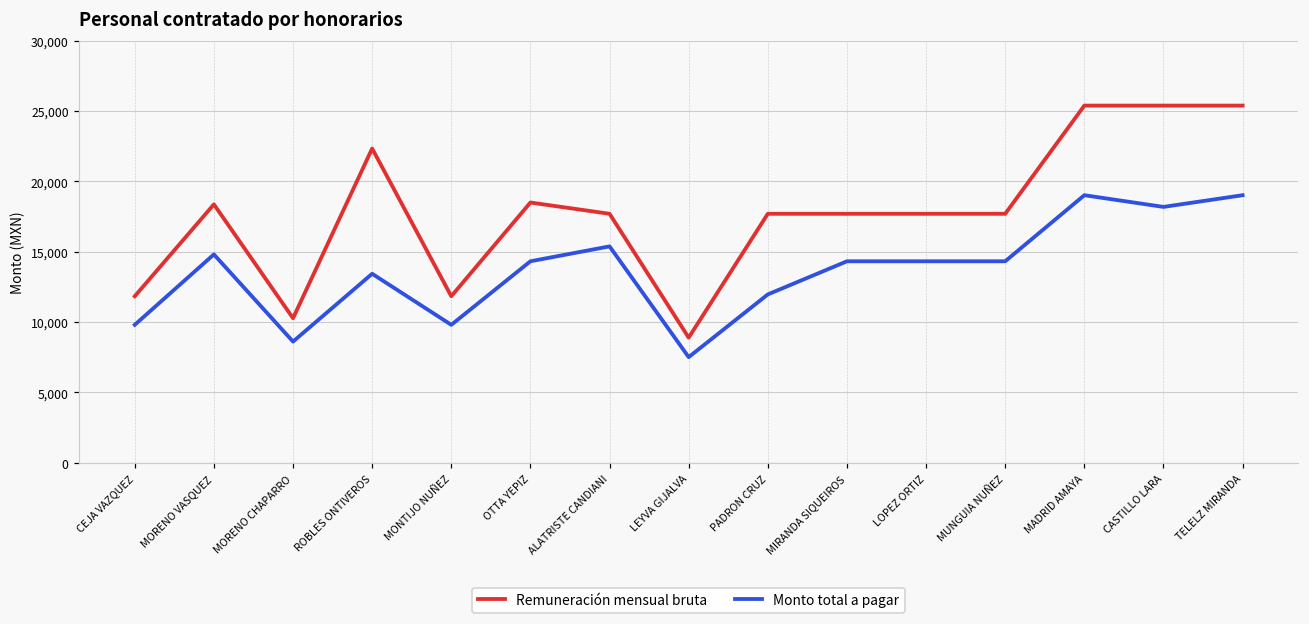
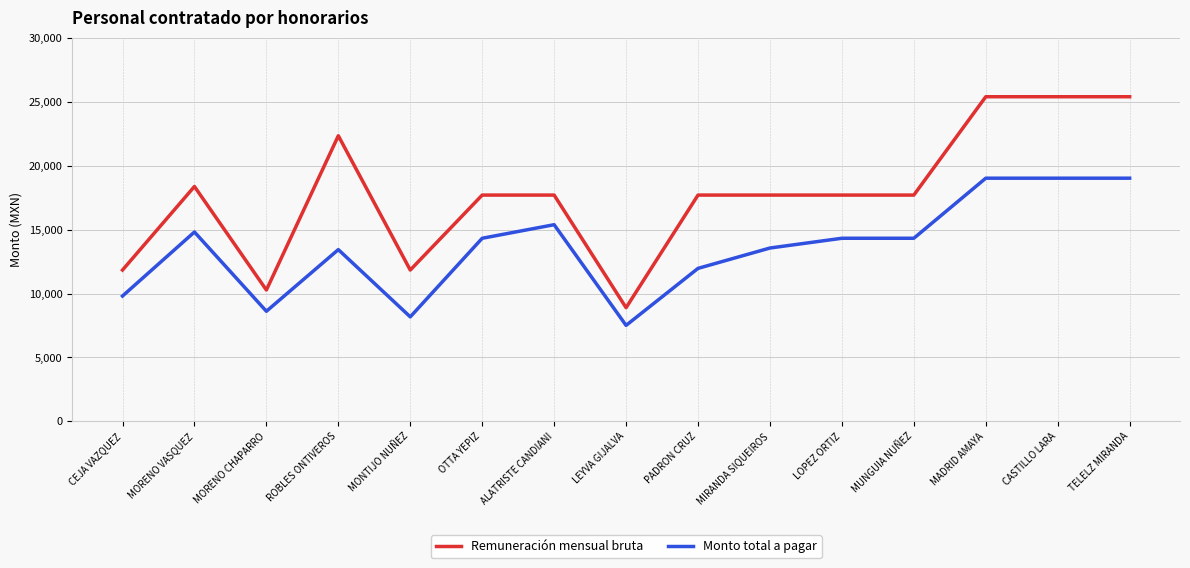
Monto total a pagar, MONTIJO NUÑEZ: 9,800 -> 8,200
Remuneración mensual bruta, OTTA YEPIZ: 18,500 -> 17,700
Monto total a pagar, MIRANDA SIQUEIROS: 14,300 -> 13,600
Monto total a pagar, CASTILLO LARA: 18,200 -> 19,000
